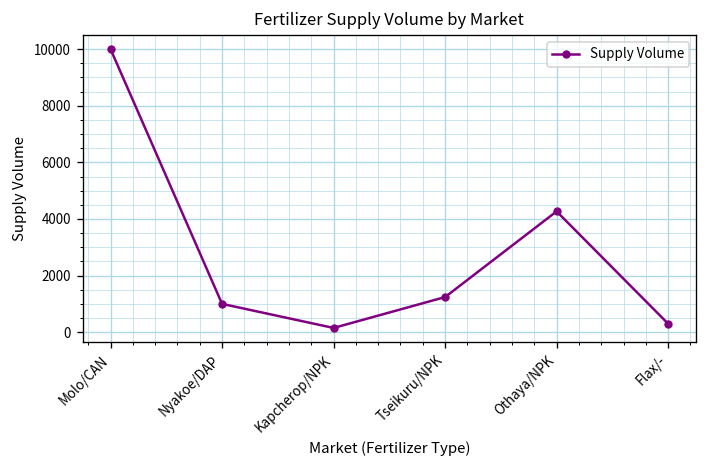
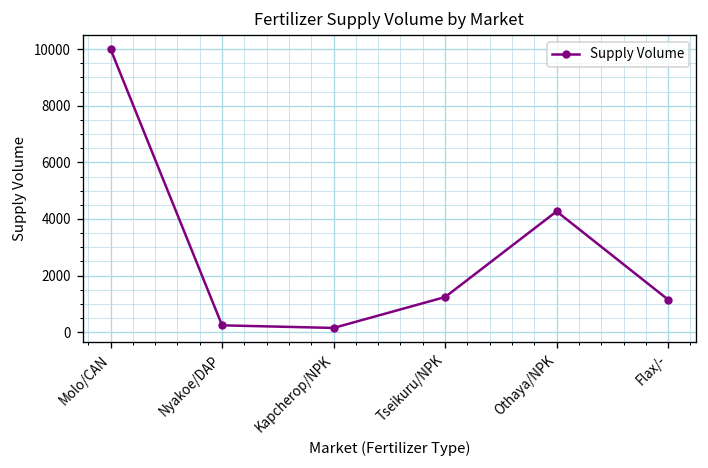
Nyakoe/DAP: 1000 -> 200
Flax/-: 300 -> 1200
